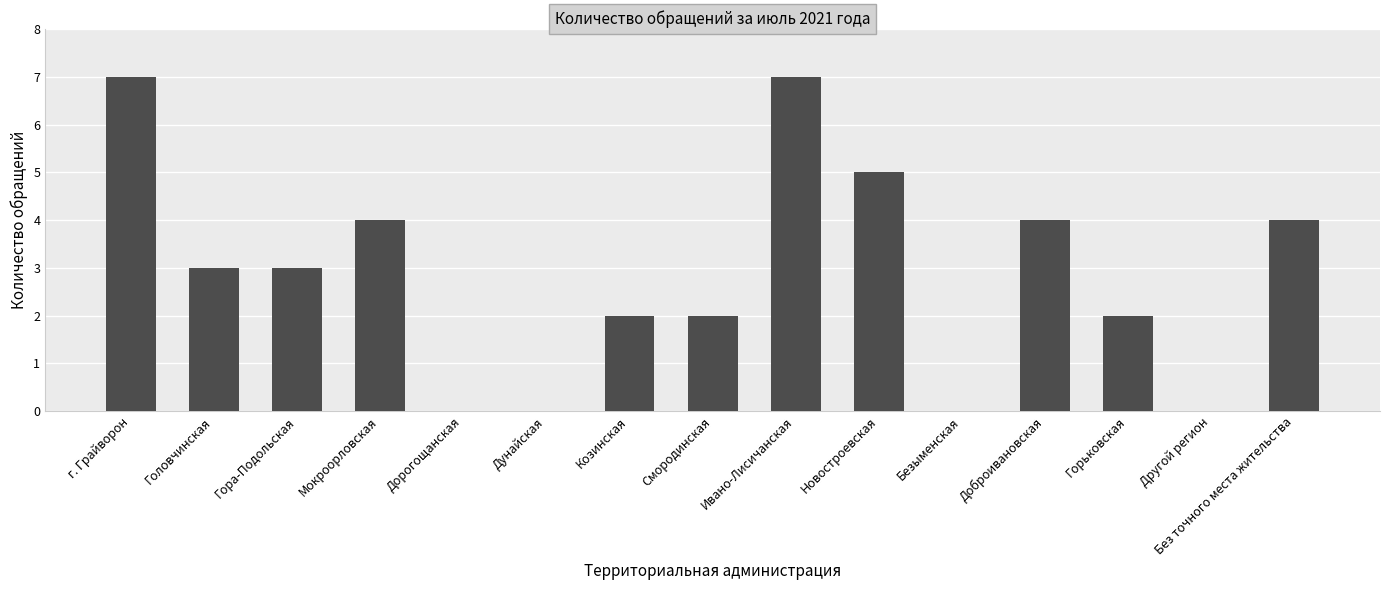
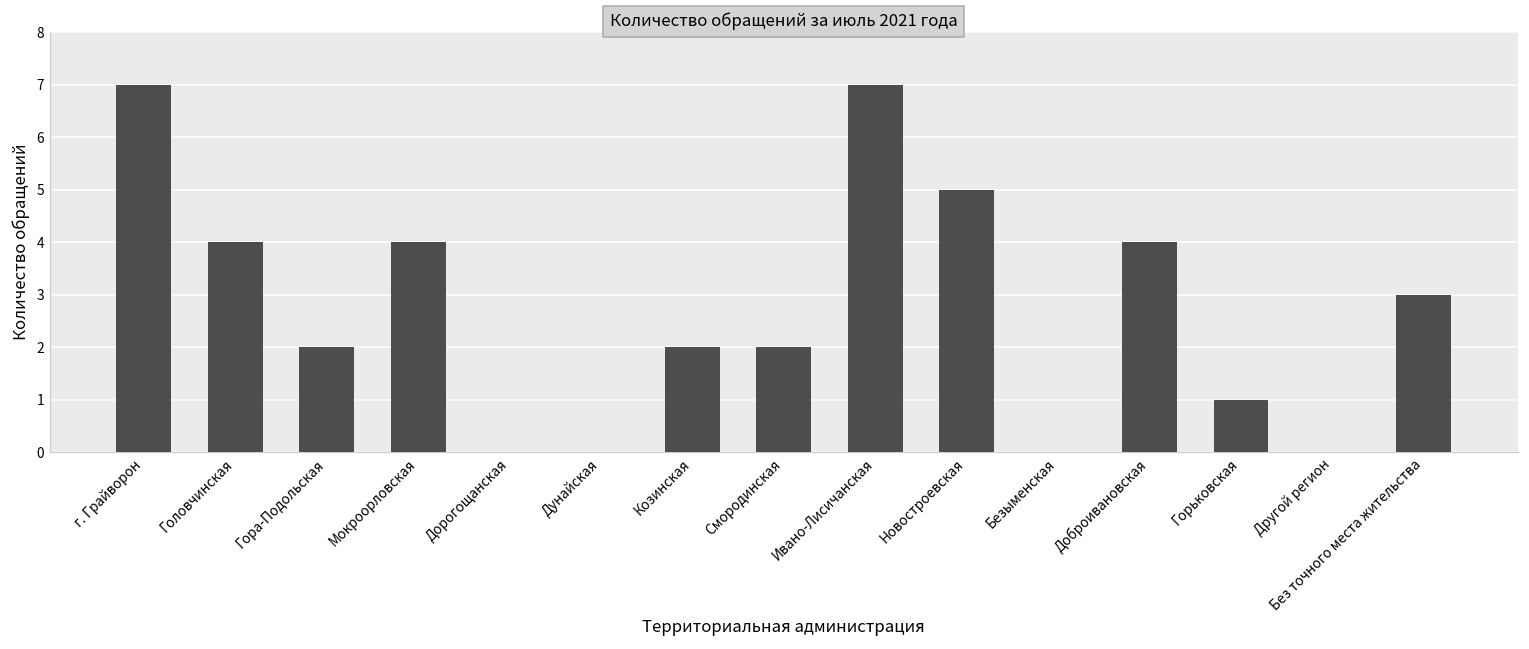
Головчинская: 3 -> 4
Гора-Подольская: 3 -> 2
Горьковская: 2 -> 1
Без точного места жительства: 4 -> 3
